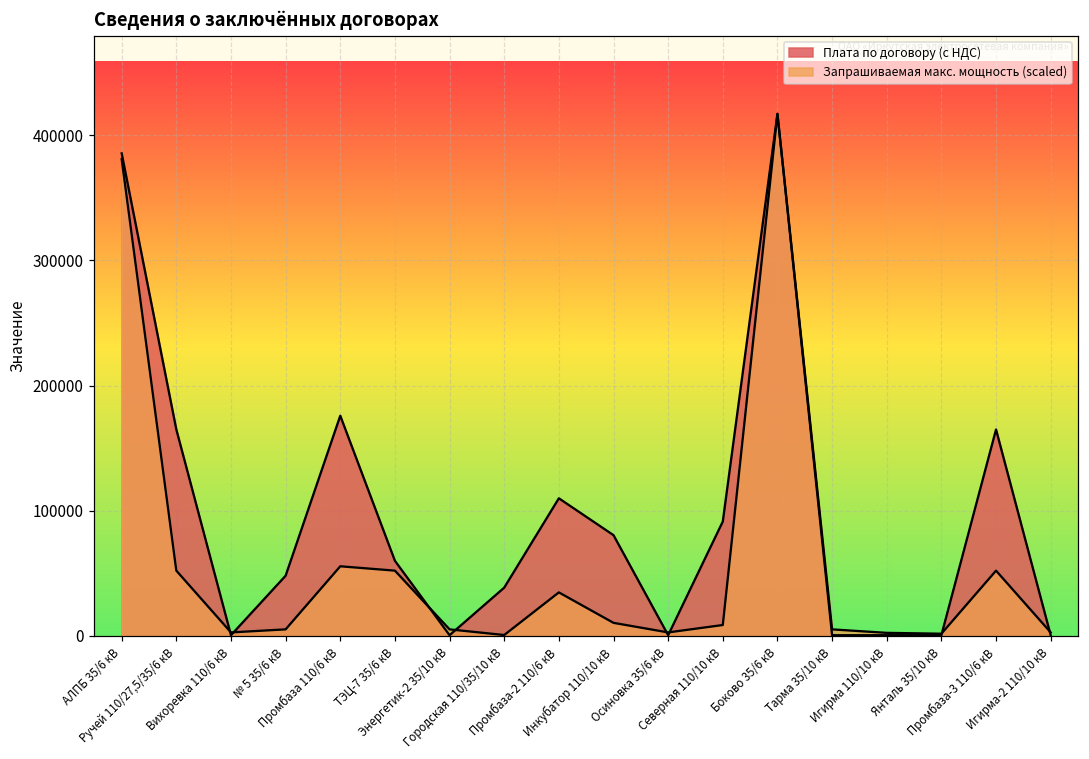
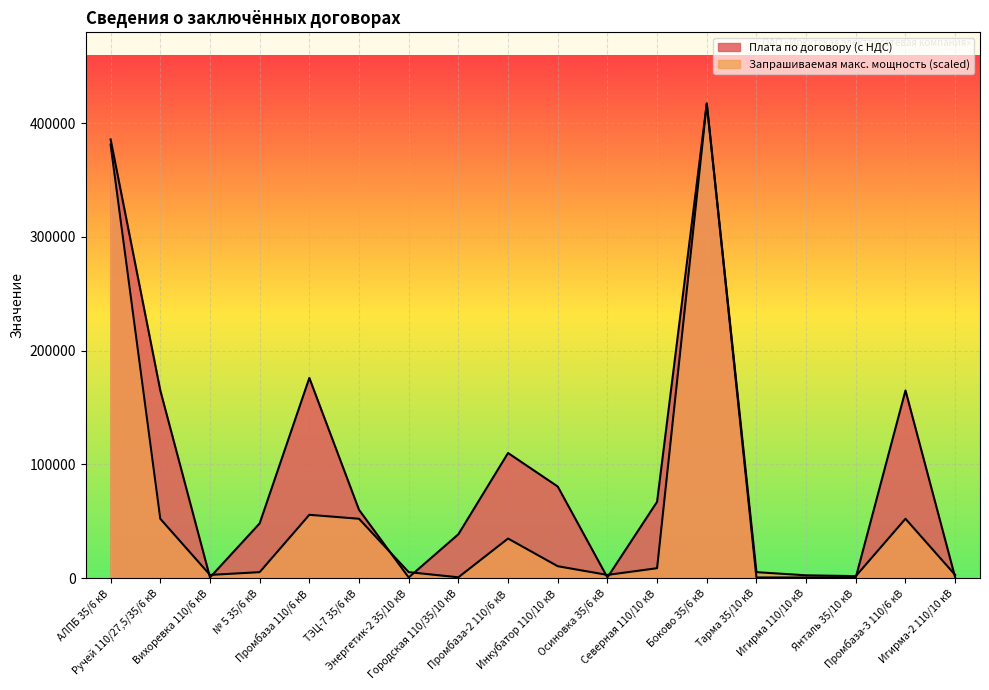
Плата по договору (с НДС), Северная 110/10 кВ: 91000 -> 67000
